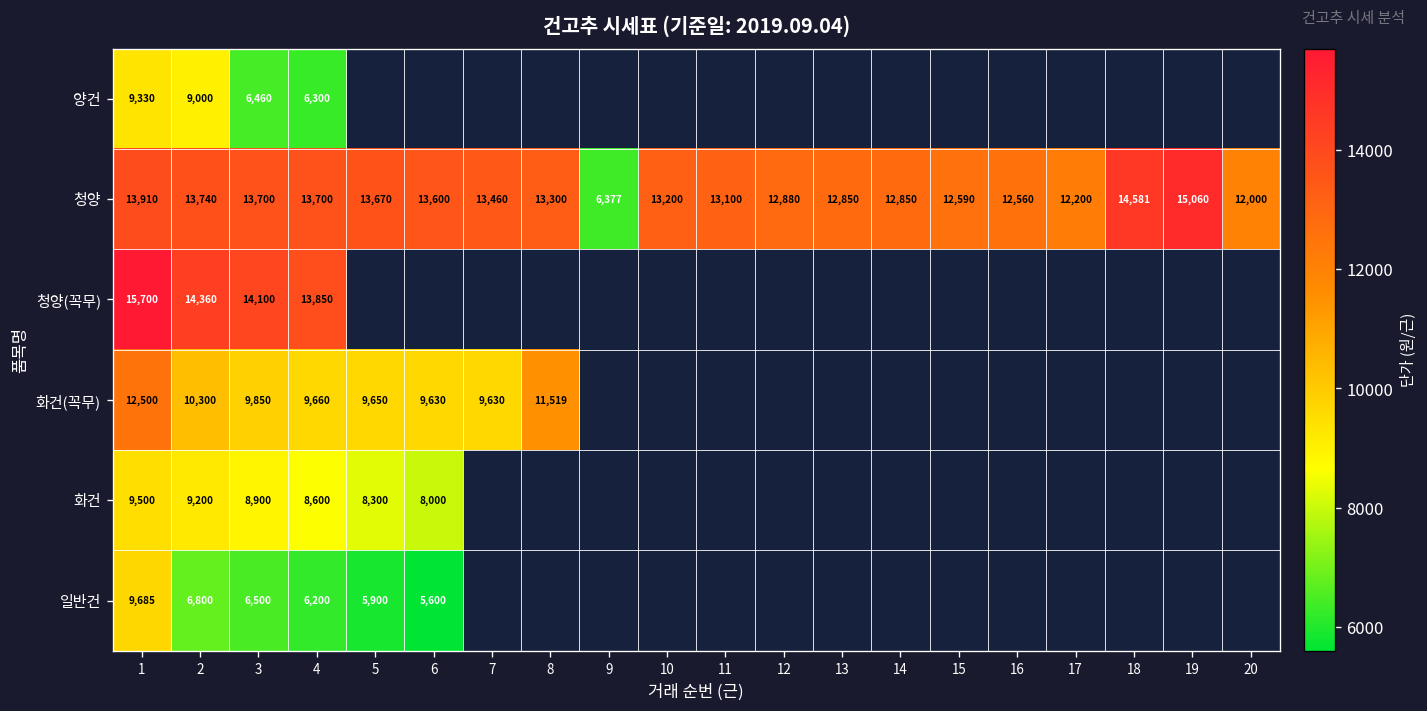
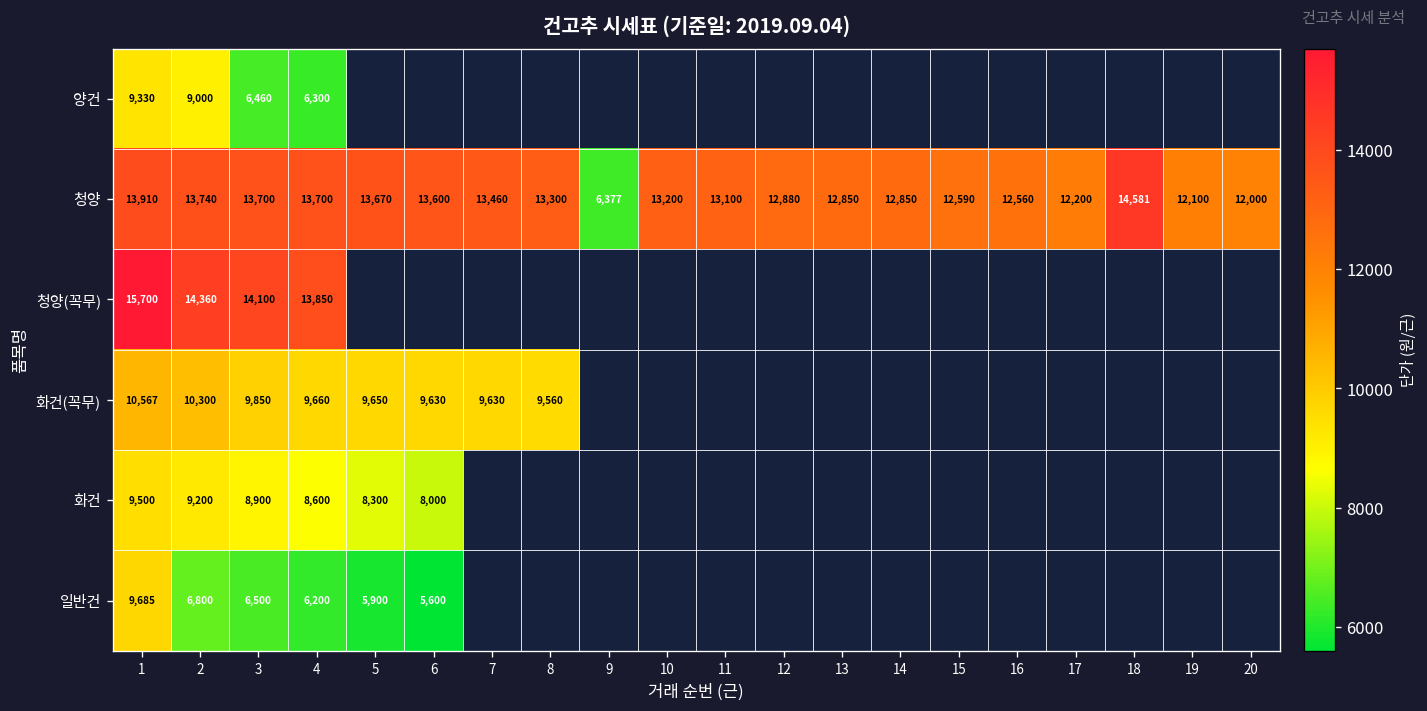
청양, 19: 15,060 -> 12,100
화건(꼭무), 1: 12,500 -> 10,567
화건(꼭무), 8: 11,519 -> 9,560
